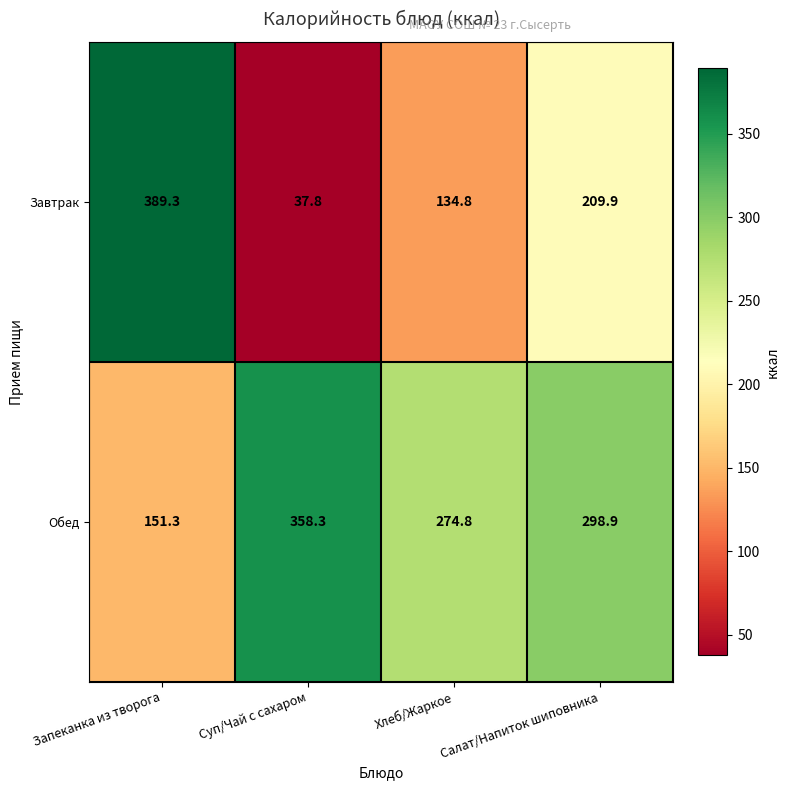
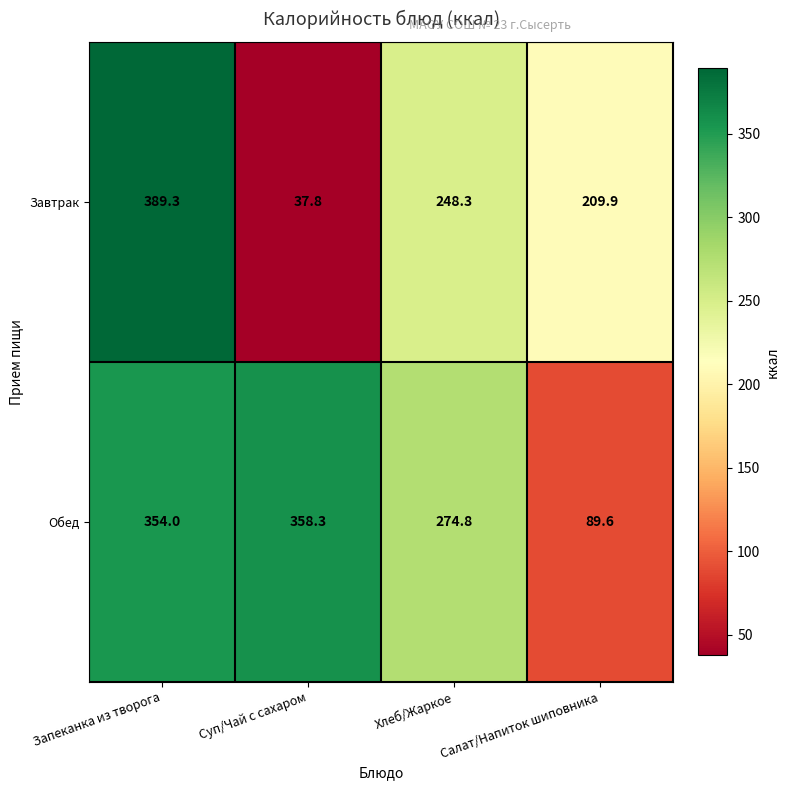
Завтрак, Хлеб/Жаркое: 134.8 -> 248.3
Обед, Запеканка из творога: 151.3 -> 354.0
Обед, Салат/Напиток шиповника: 298.9 -> 89.6
